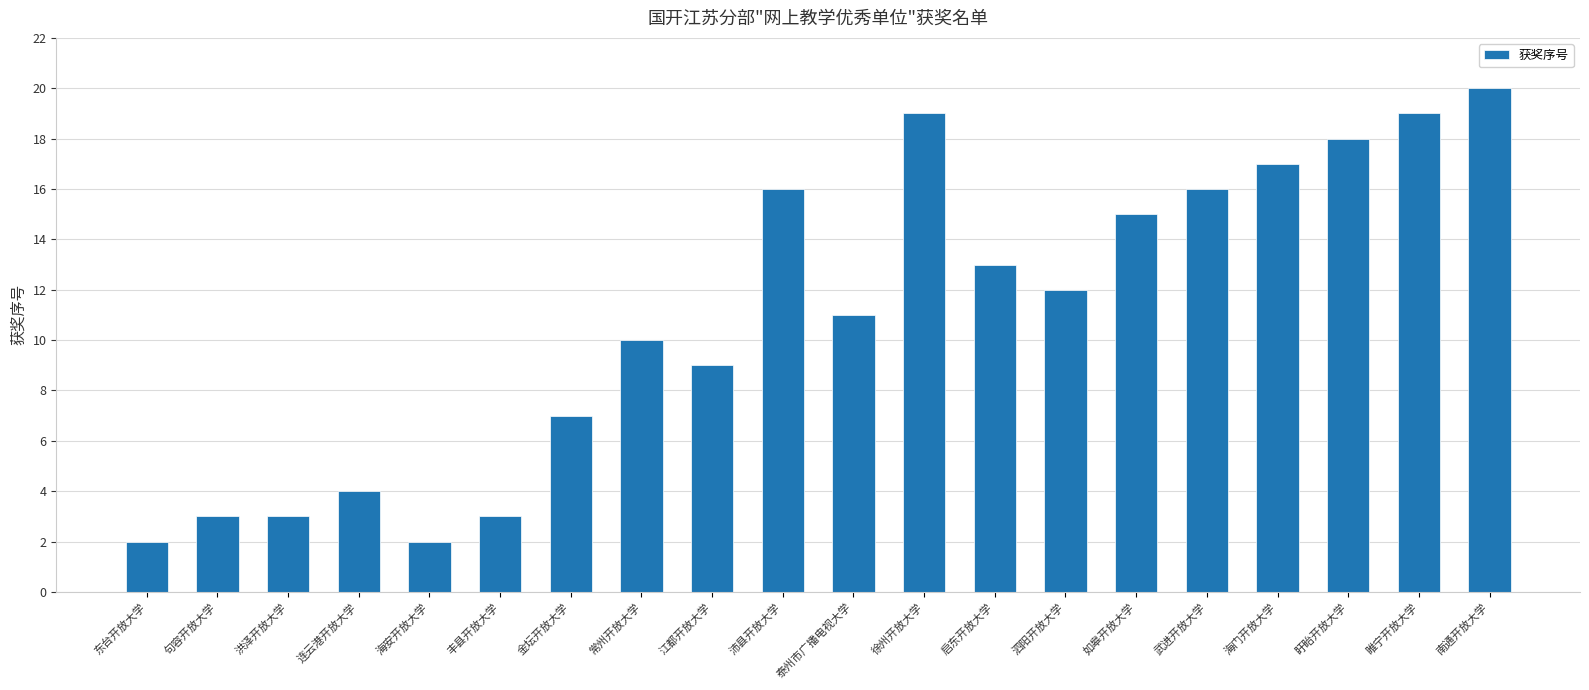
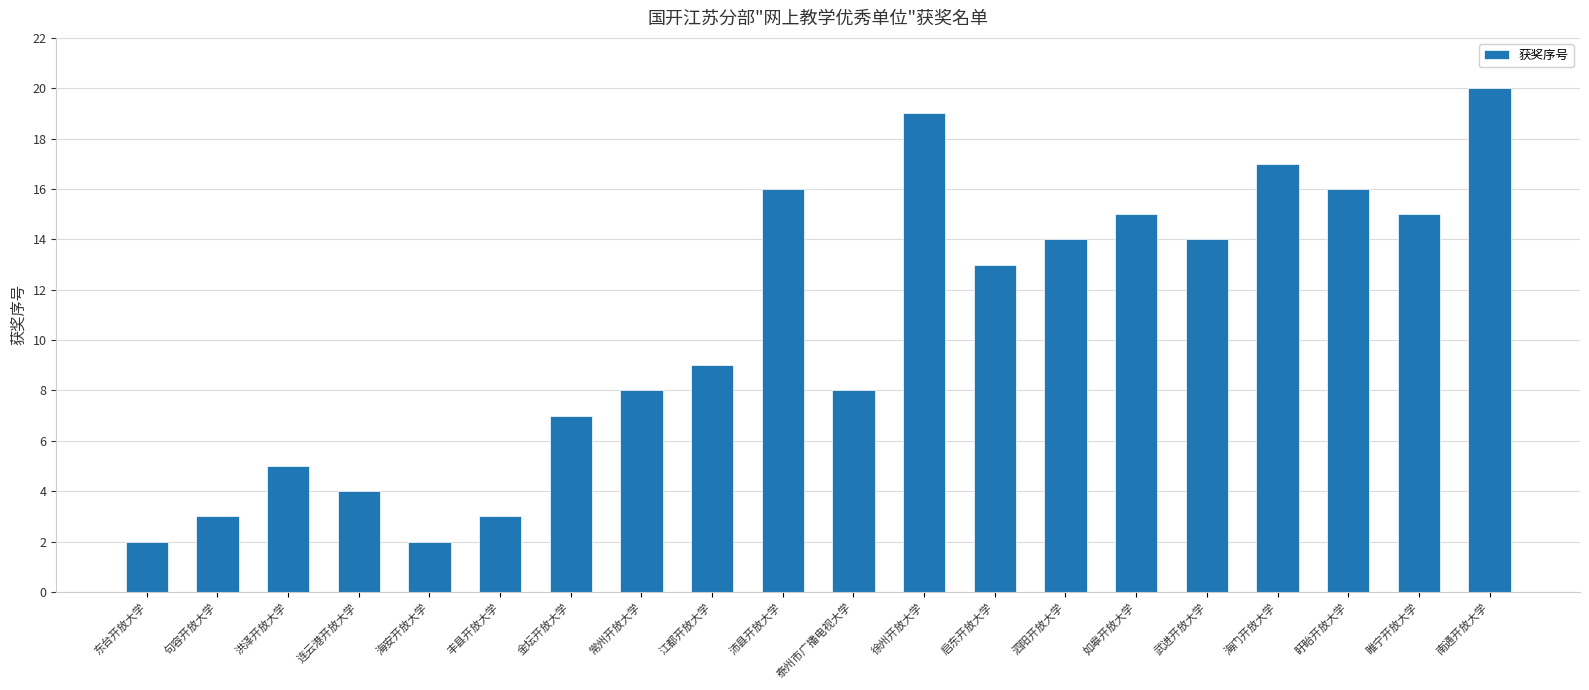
洪泽开放大学: 3 -> 5
常州开放大学: 10 -> 8
泰州市广播电视大学: 11 -> 8
泗阳开放大学: 12 -> 14
武进开放大学: 16 -> 14
盱眙开放大学: 18 -> 16
睢宁开放大学: 19 -> 15
